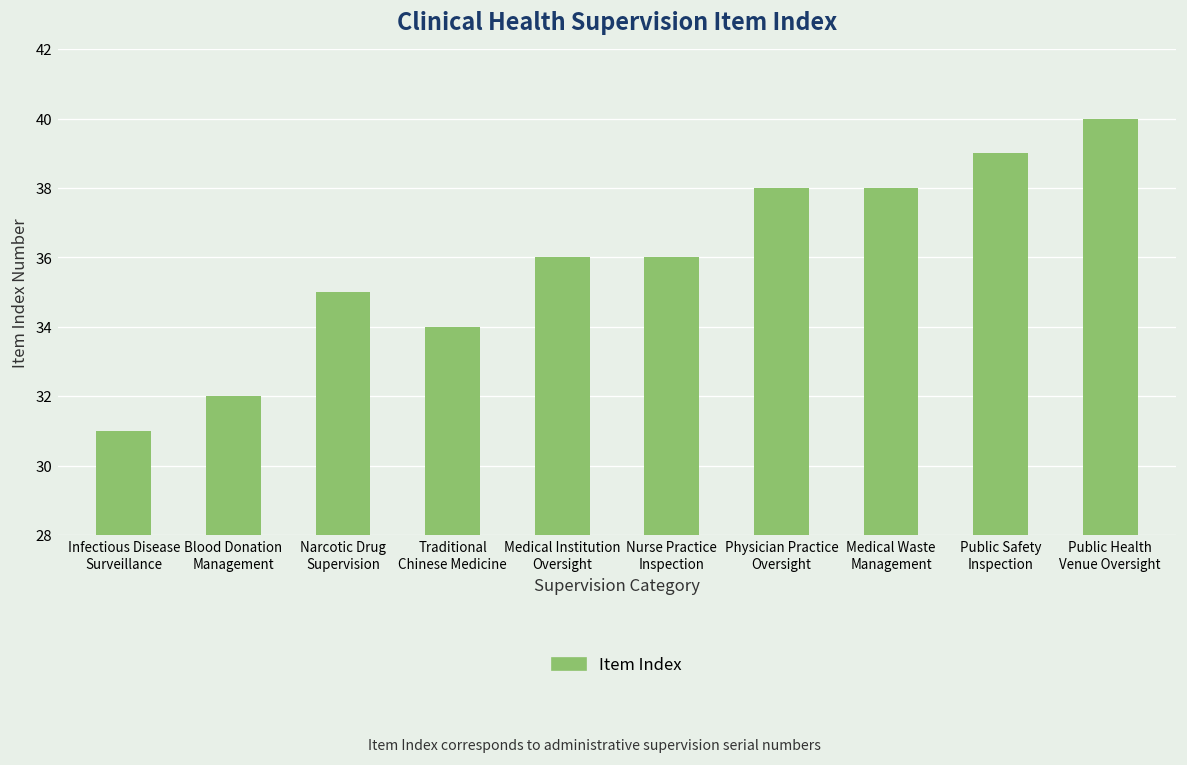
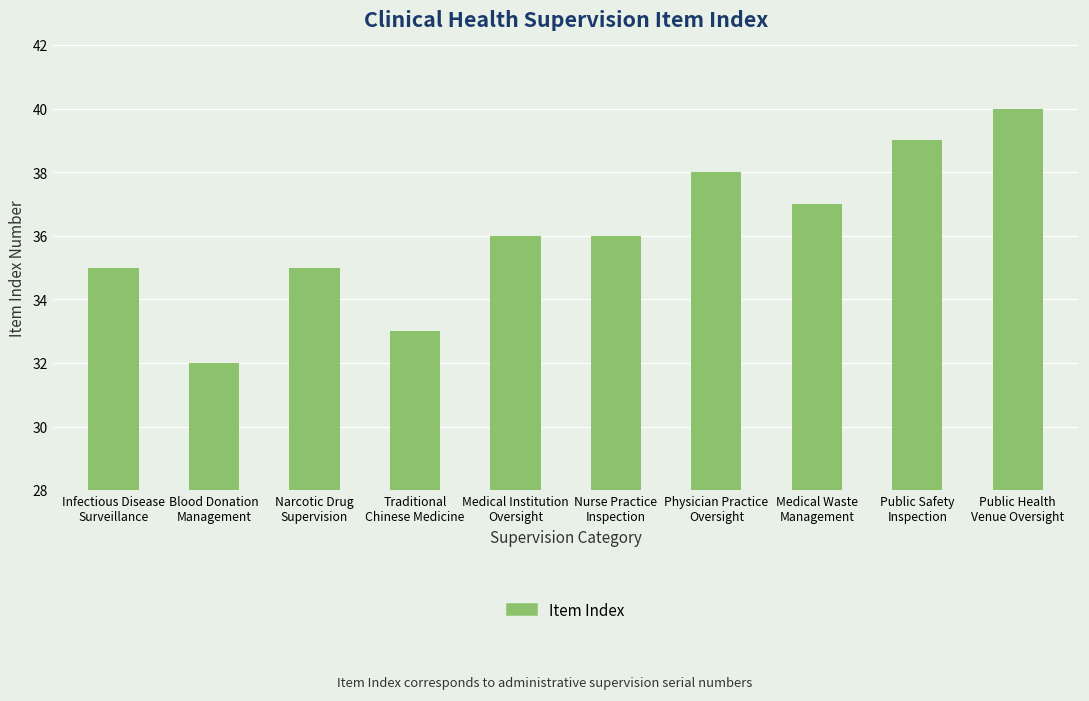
Infectious Disease Surveillance: 31 -> 35
Traditional Chinese Medicine: 34 -> 33
Medical Waste Management: 38 -> 37
